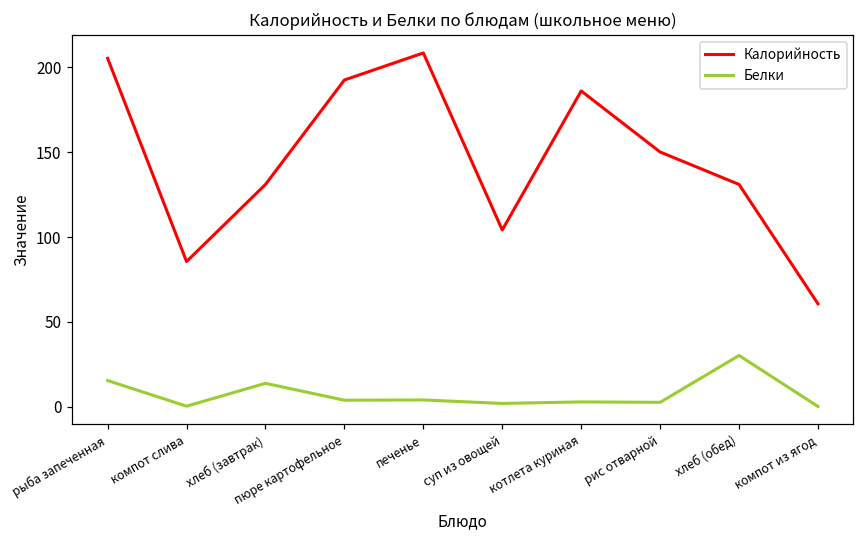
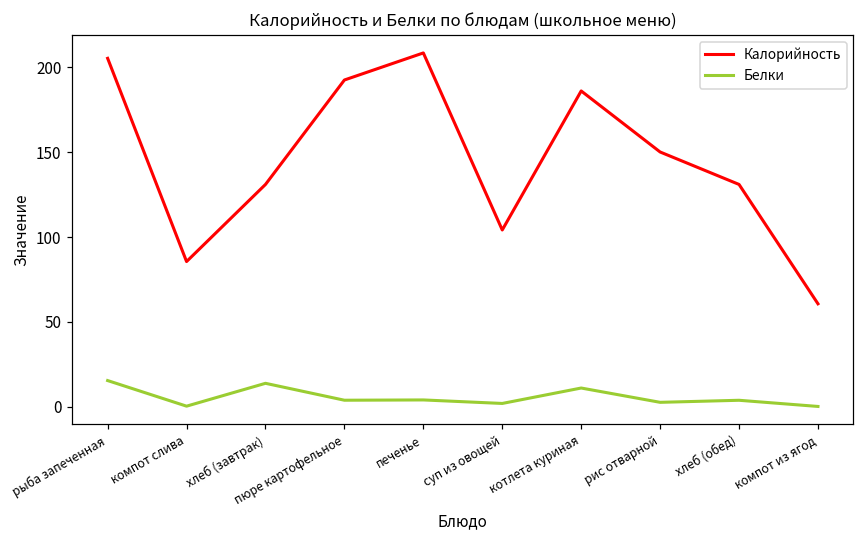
Белки, котлета куриная: 3 -> 11
Белки, хлеб (обед): 30 -> 4
